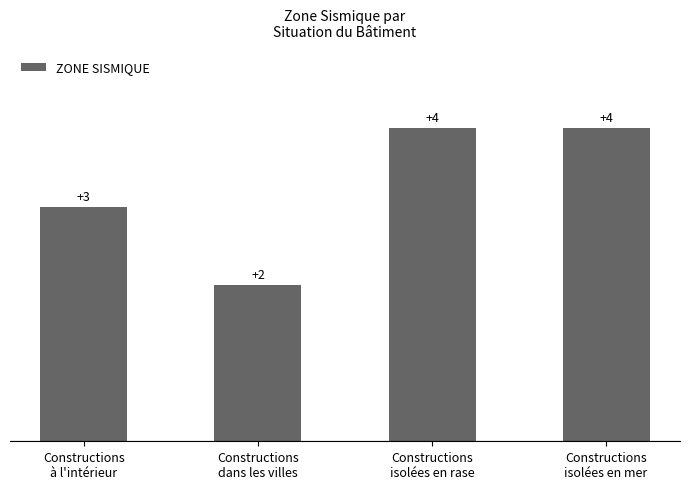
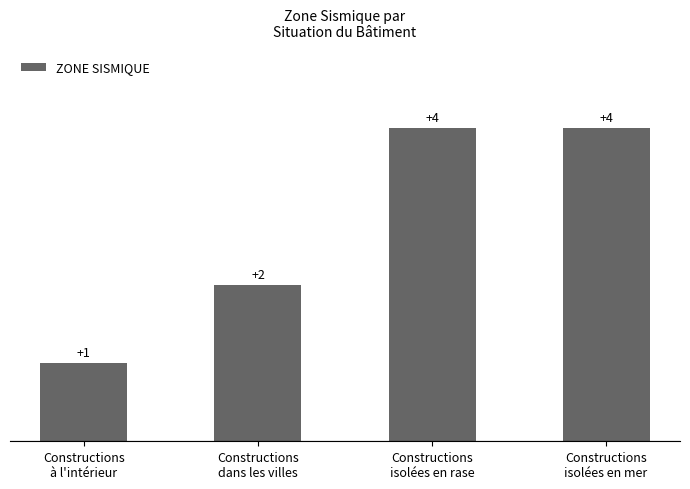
Constructions à l'intérieur: +3 -> +1
